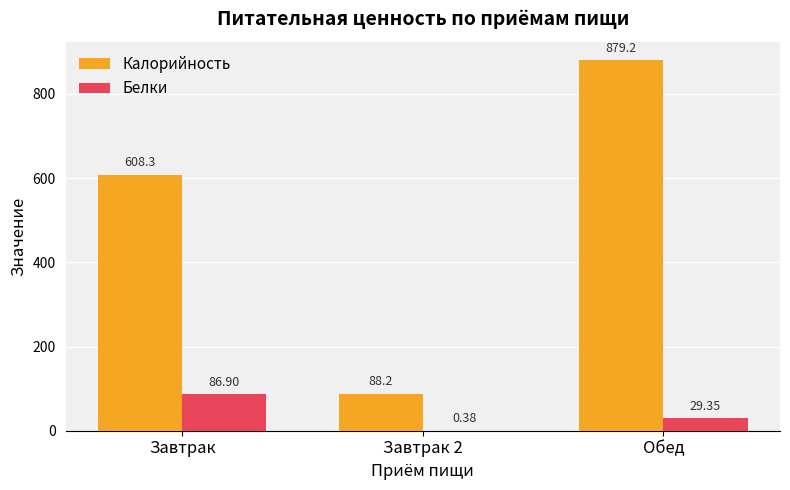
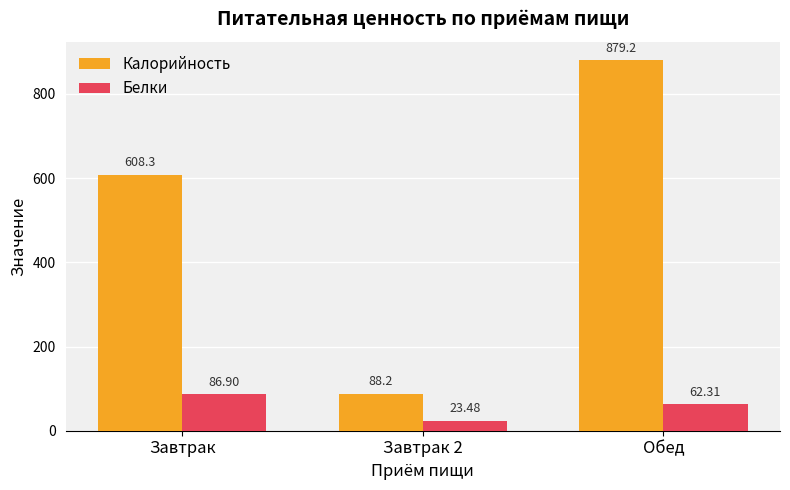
Белки, Завтрак 2: 0.38 -> 23.48
Белки, Обед: 29.35 -> 62.31
